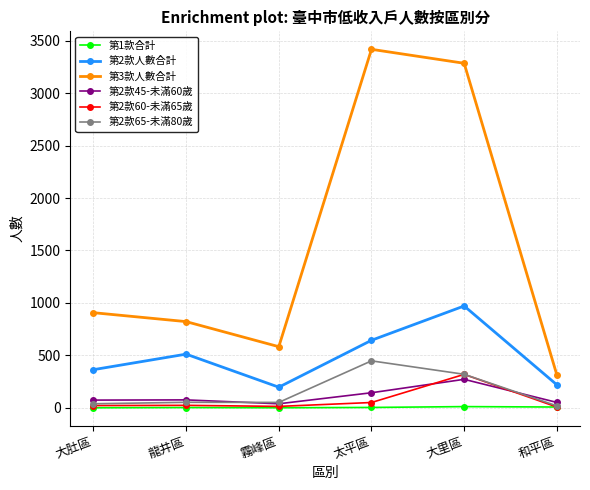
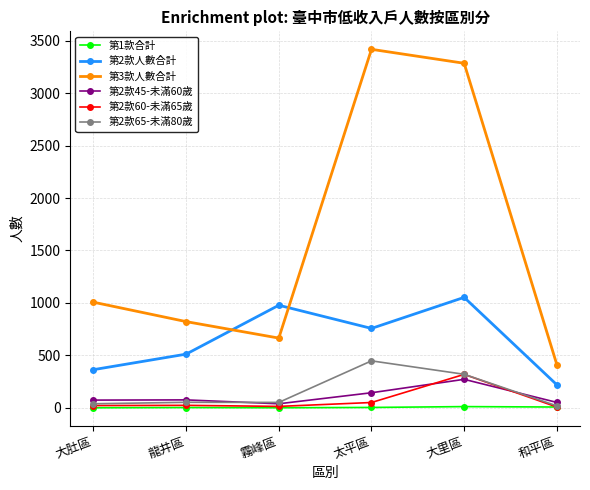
第3款人數合計, 大肚區: 910 -> 1010
第2款人數合計, 霧峰區: 200 -> 980
第3款人數合計, 霧峰區: 580 -> 670
第2款人數合計, 太平區: 640 -> 760
第2款人數合計, 大里區: 970 -> 1050
第3款人數合計, 和平區: 320 -> 410
